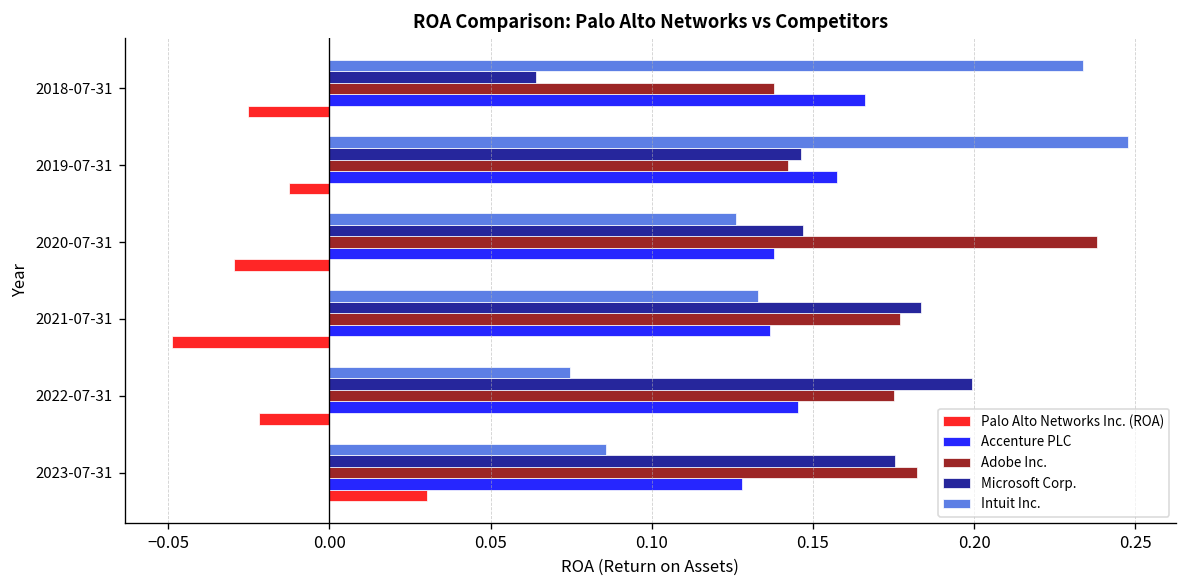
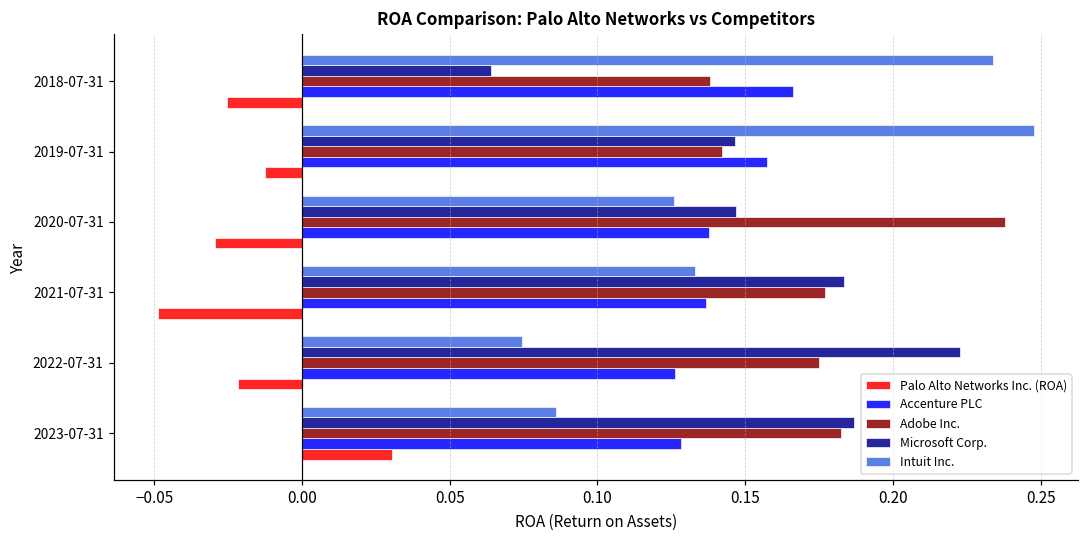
Microsoft Corp., 2022-07-31: 0.199 -> 0.223
Accenture PLC, 2022-07-31: 0.146 -> 0.126
Microsoft Corp., 2023-07-31: 0.176 -> 0.187
